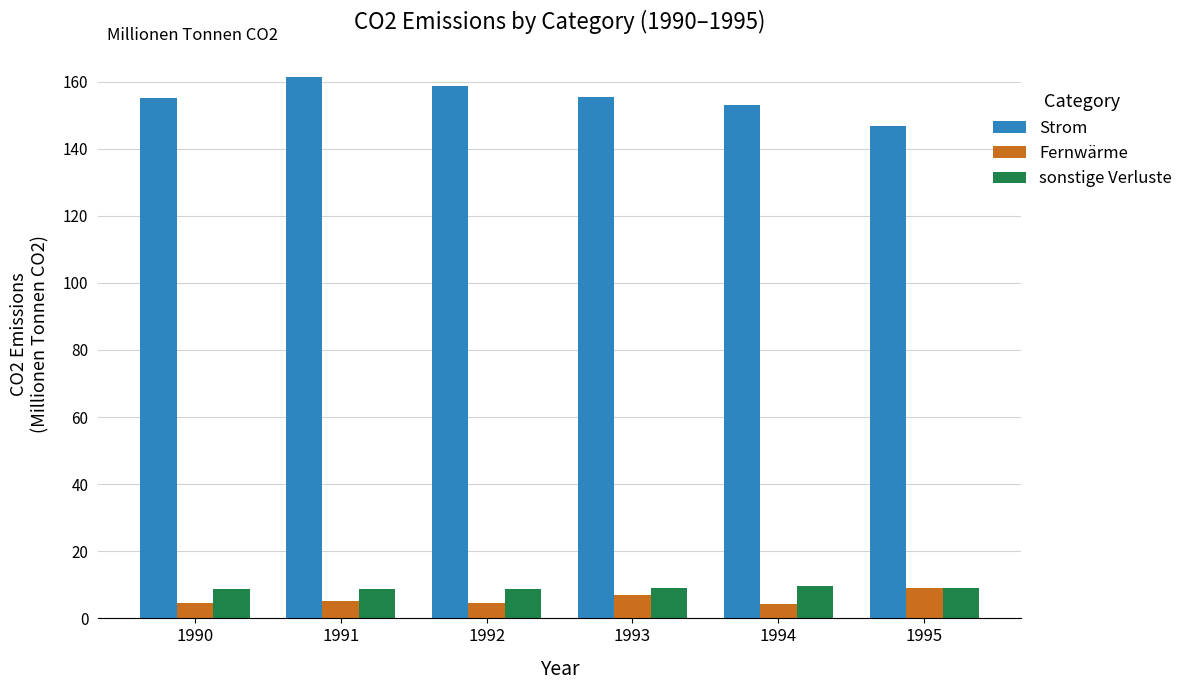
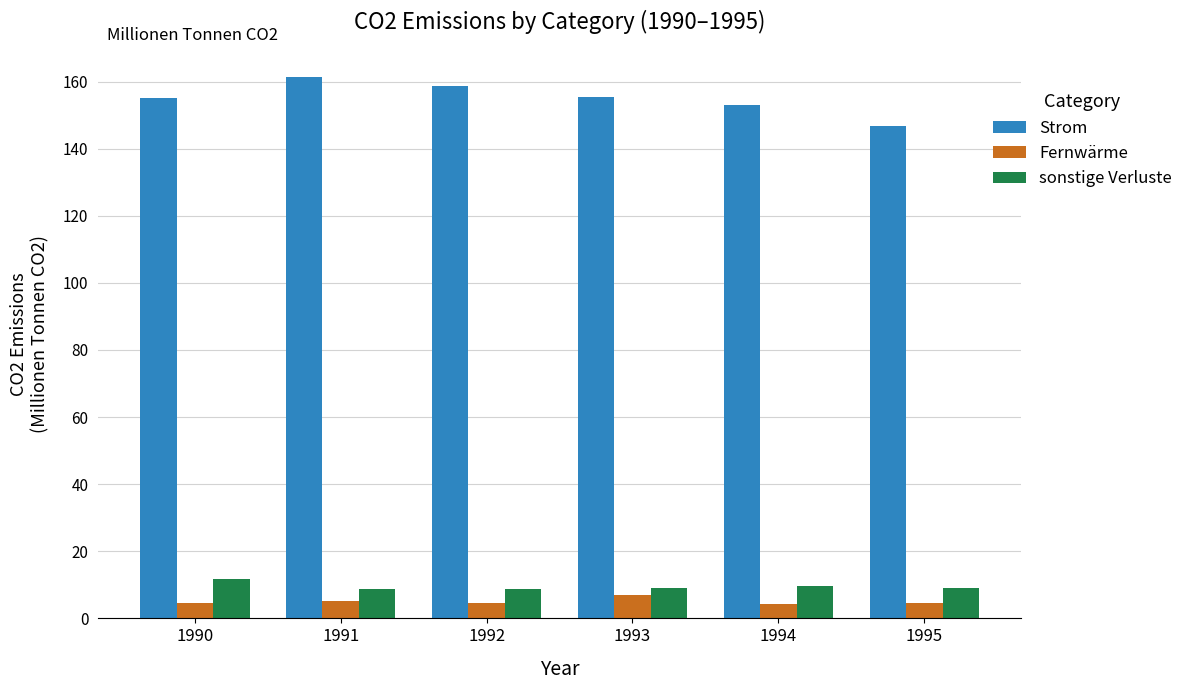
sonstige Verluste, 1990: 9 -> 12
Fernwärme, 1995: 9 -> 5
